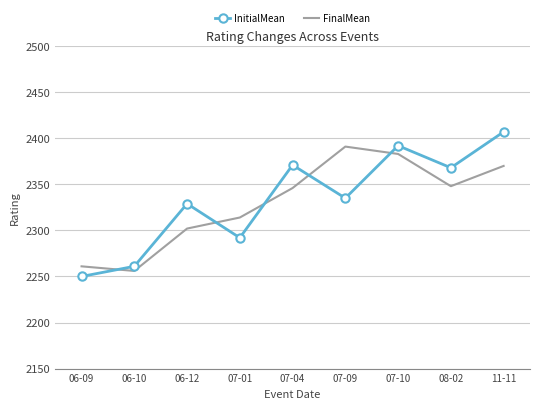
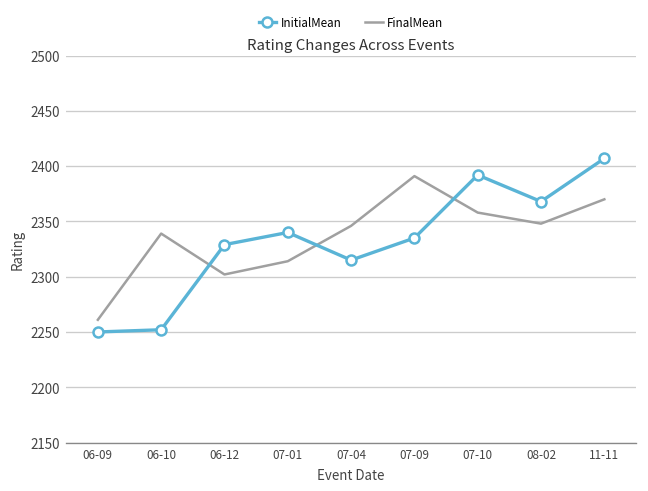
InitialMean, 06-10: 2260 -> 2250
FinalMean, 06-10: 2260 -> 2340
InitialMean, 07-01: 2290 -> 2340
InitialMean, 07-04: 2370 -> 2320
FinalMean, 07-10: 2380 -> 2360
